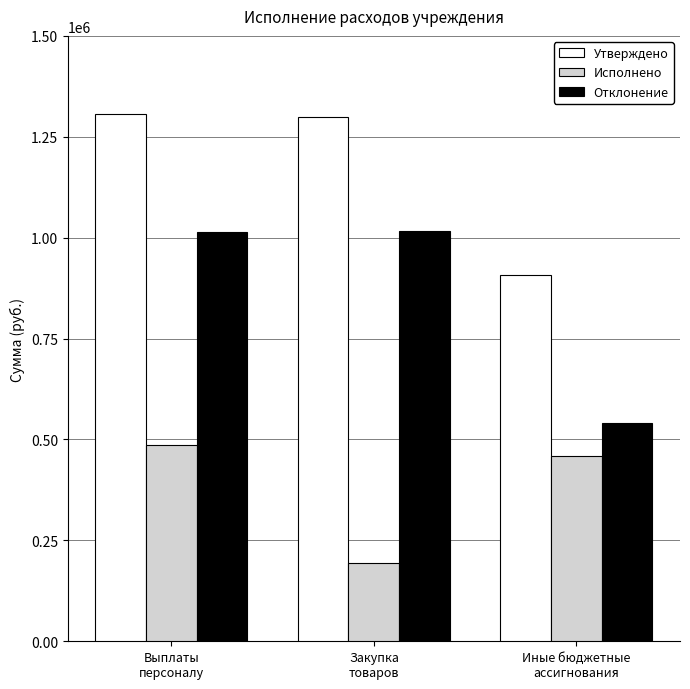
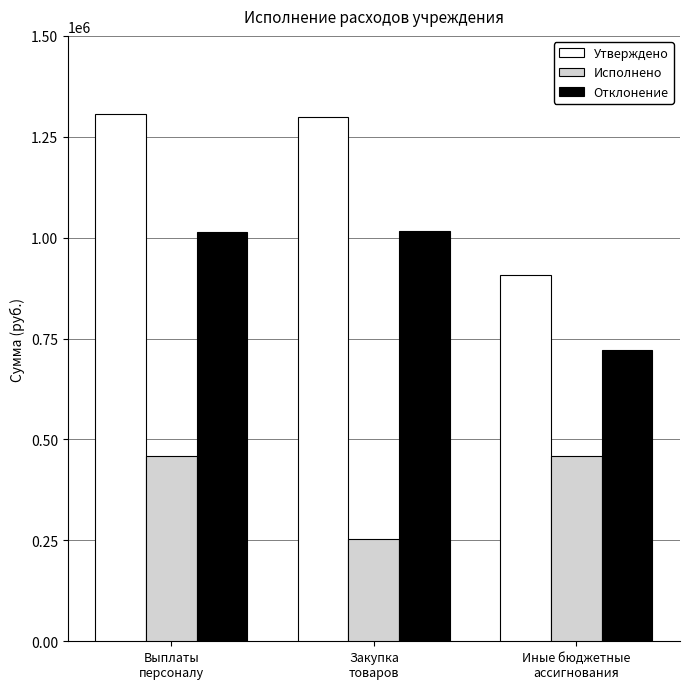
Исполнено, Выплаты персоналу: 490000 -> 460000
Исполнено, Закупка товаров: 190000 -> 250000
Отклонение, Иные бюджетные ассигнования: 540000 -> 720000
